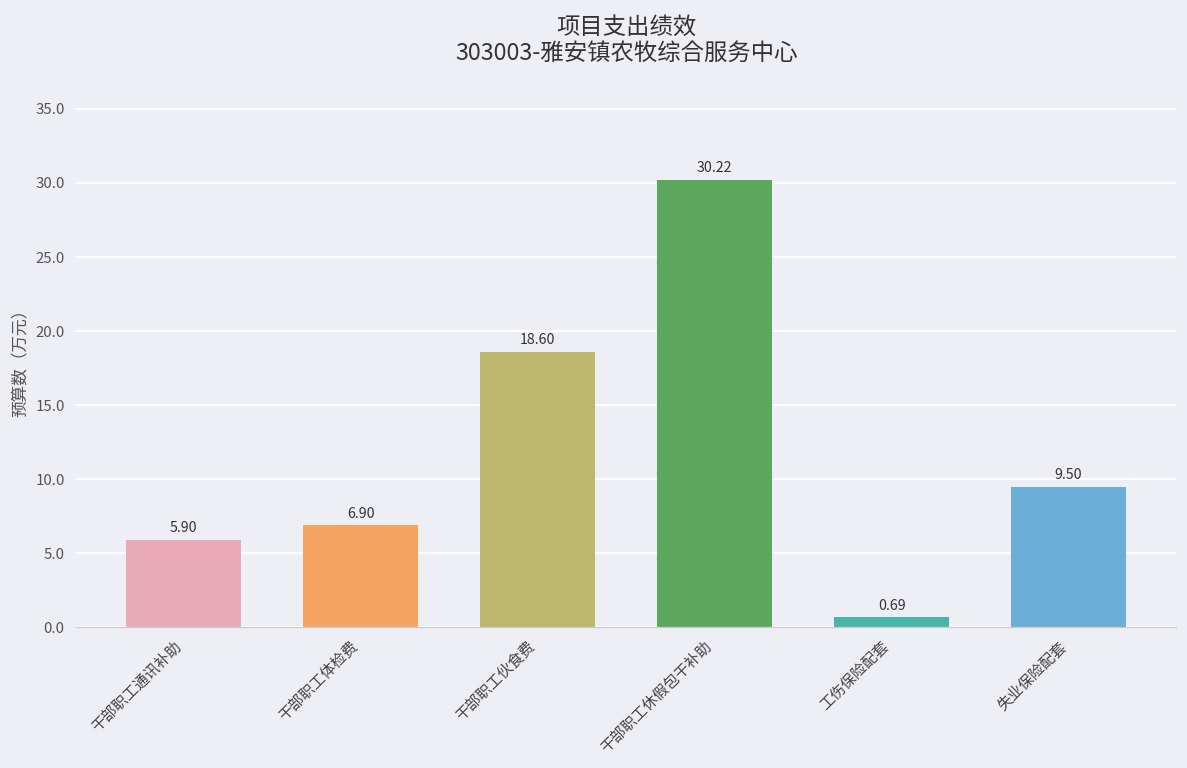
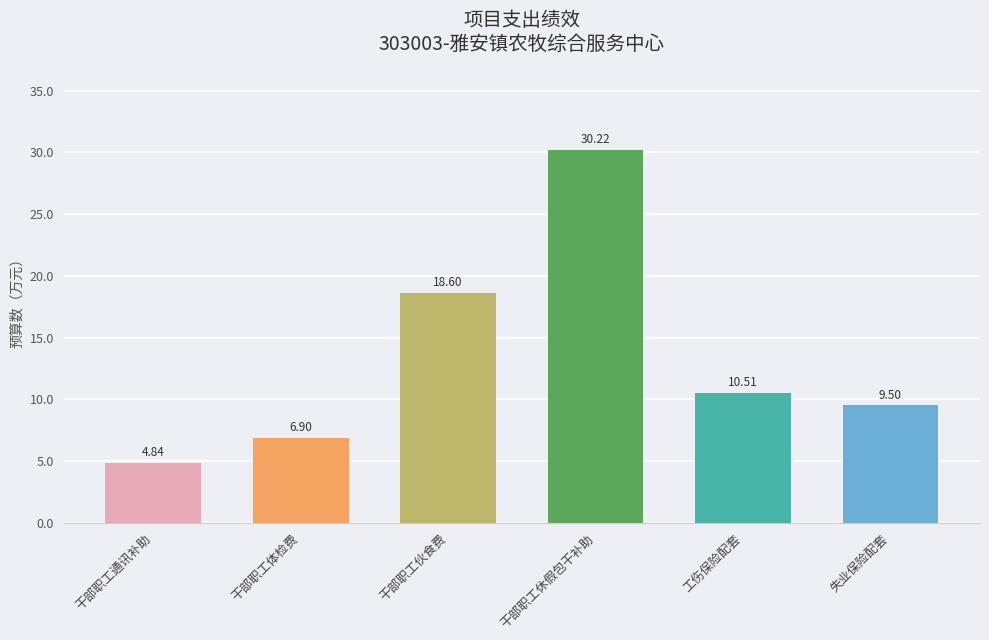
干部职工通讯补助: 5.90 -> 4.84
工伤保险配套: 0.69 -> 10.51
